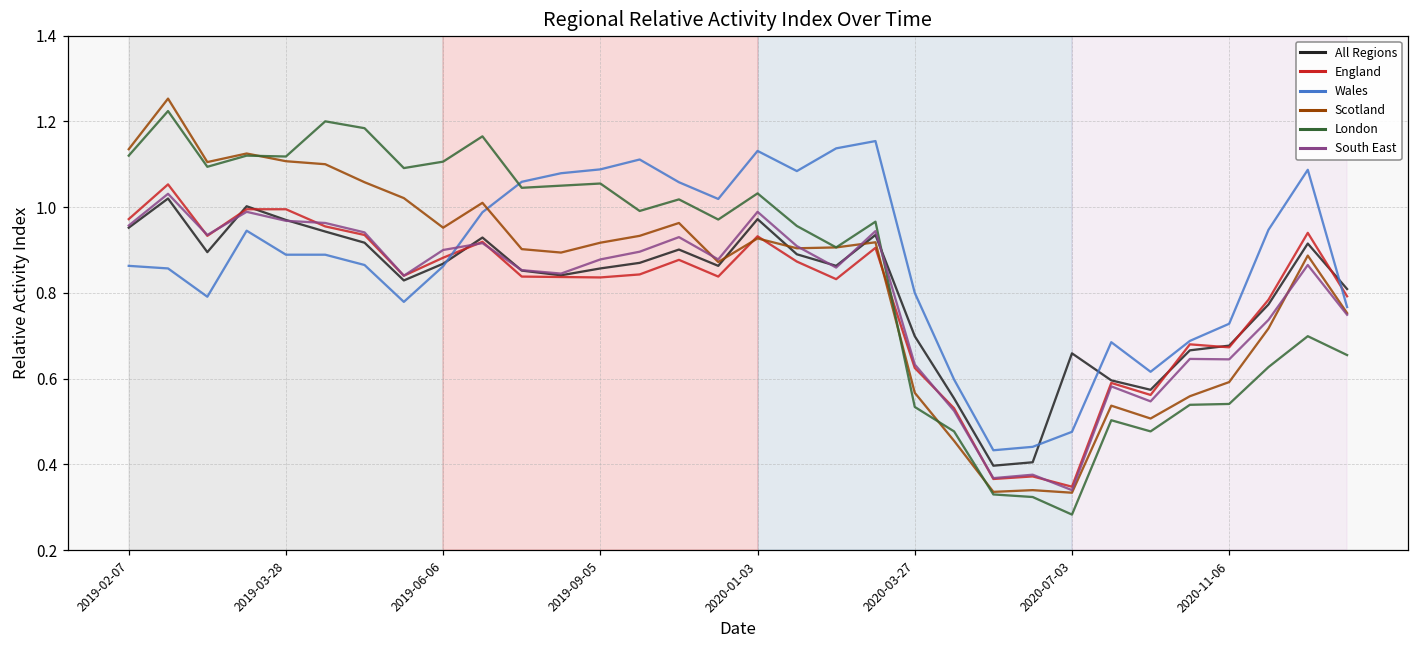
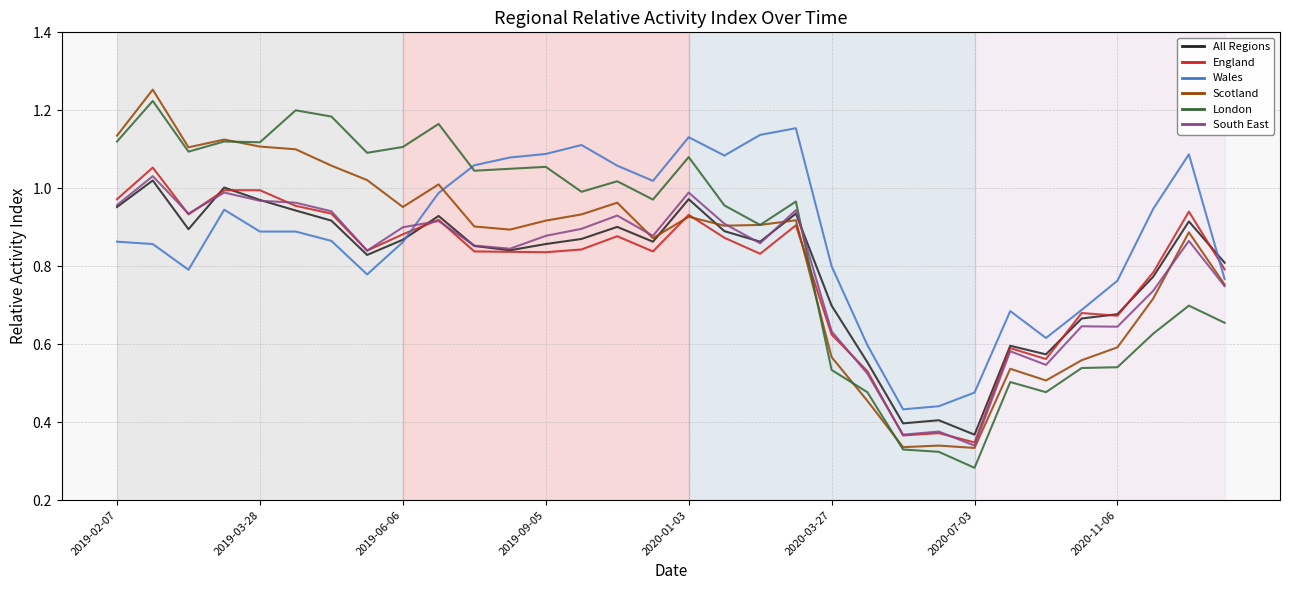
London, 2020-01-03: 1.03 -> 1.08
All Regions, 2020-07-03: 0.66 -> 0.37
Wales, 2020-11-06: 0.73 -> 0.76
